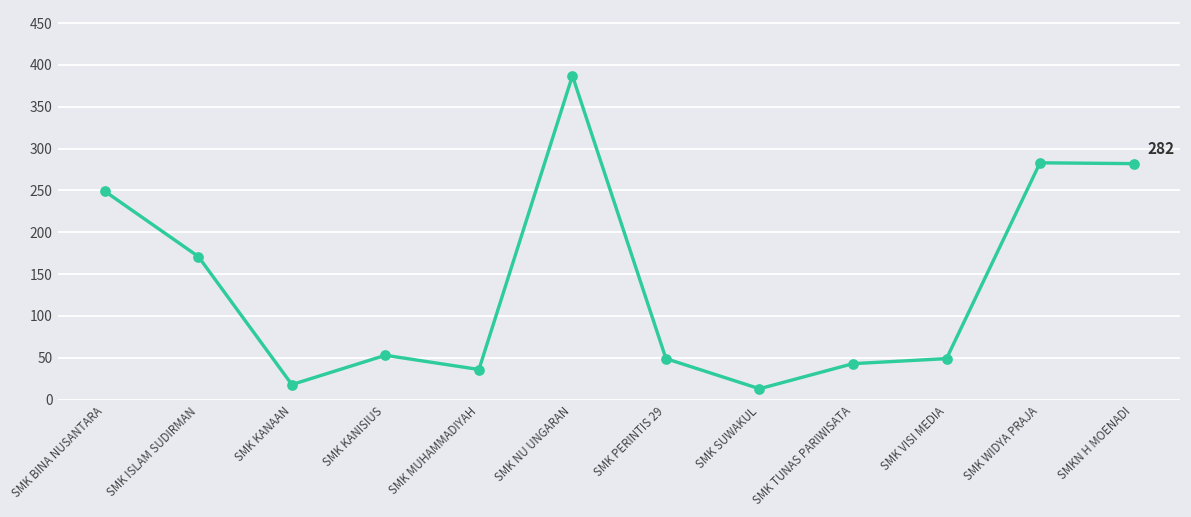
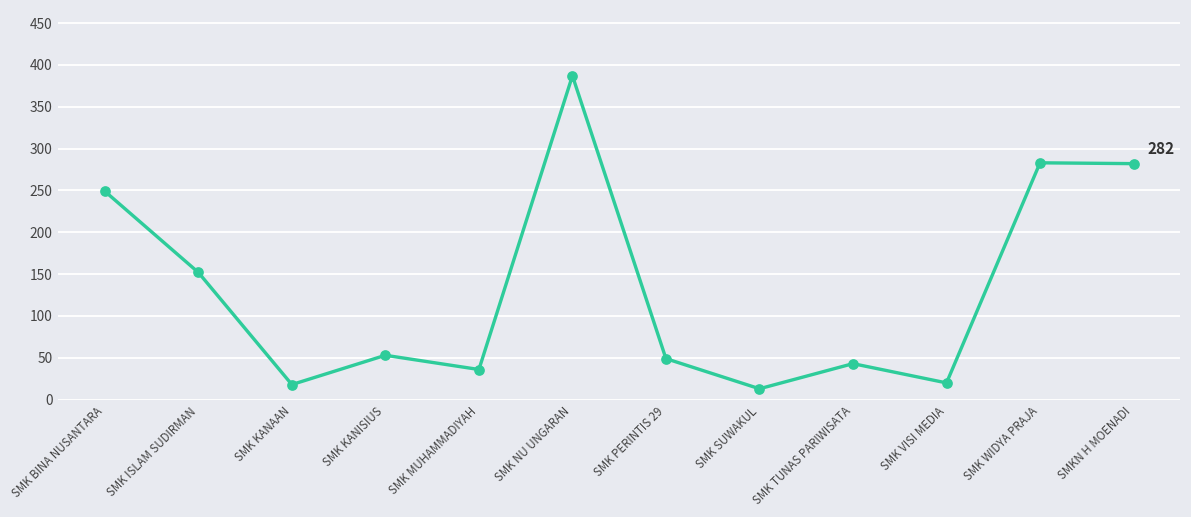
SMK ISLAM SUDIRMAN: 170 -> 150
SMK VISI MEDIA: 50 -> 20
